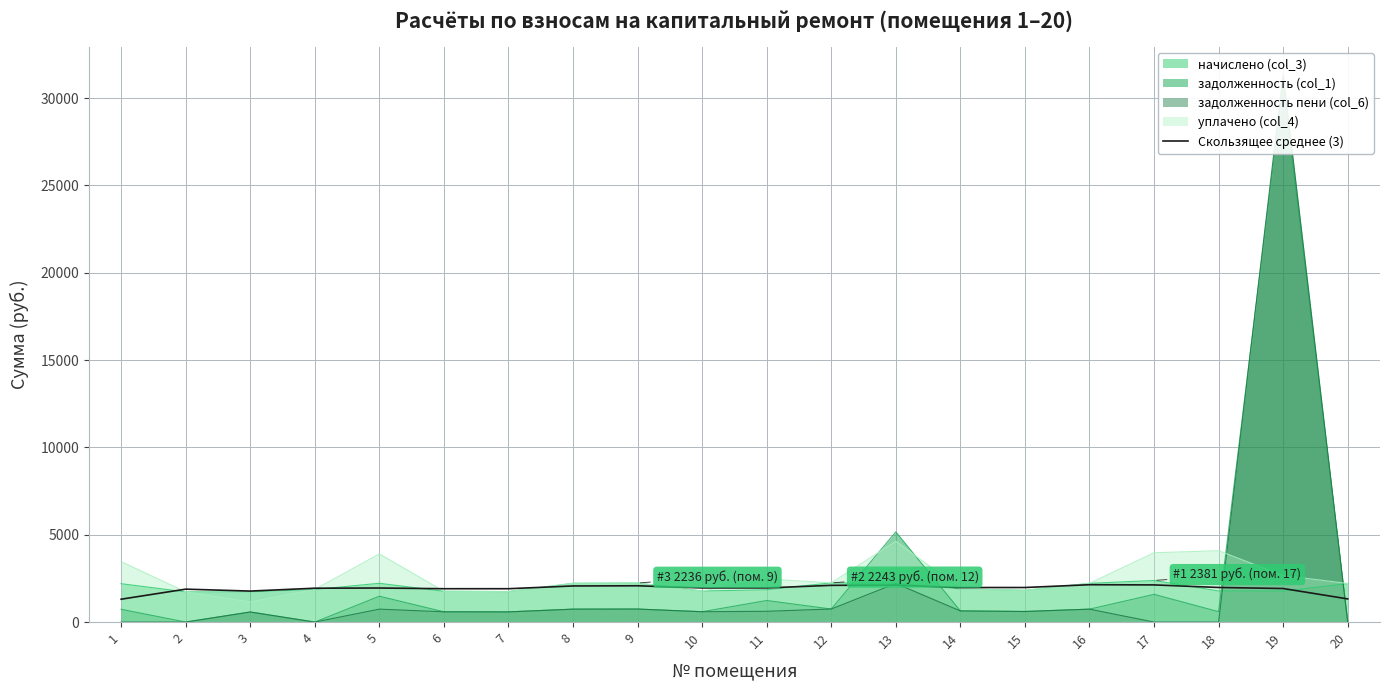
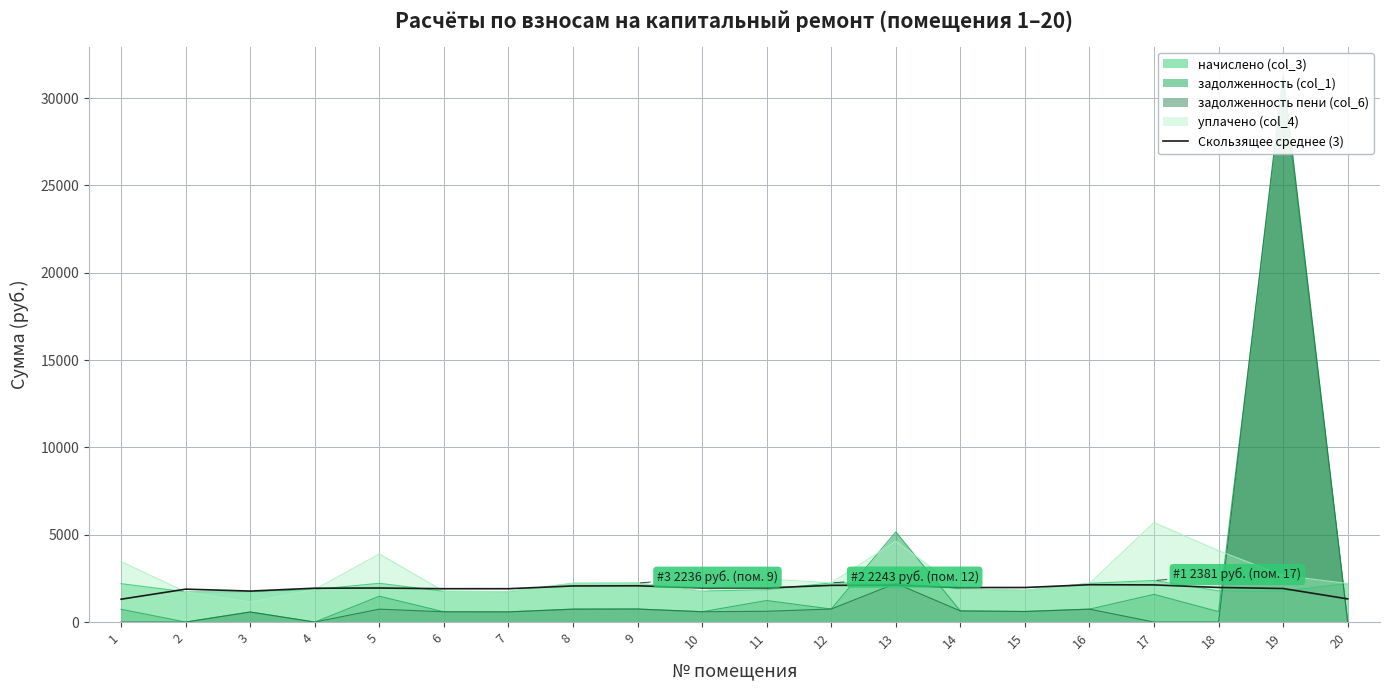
уплачено (col_4), 17: 4000 -> 5700
